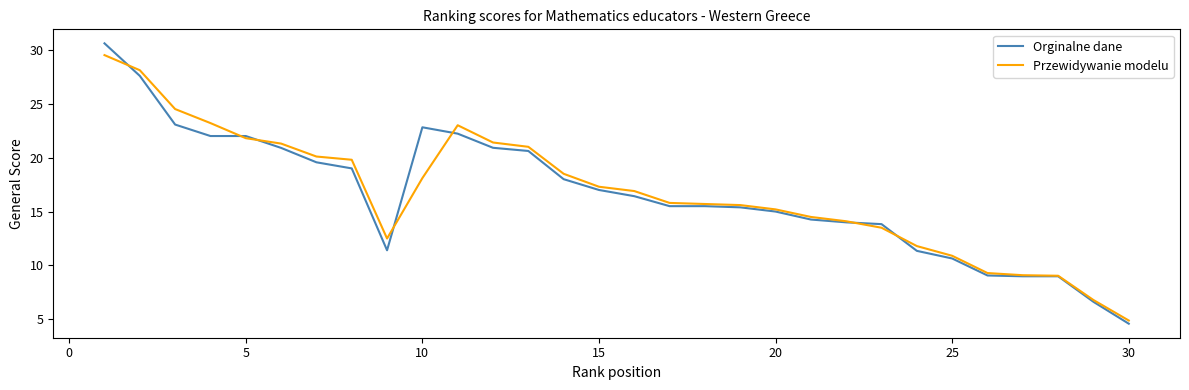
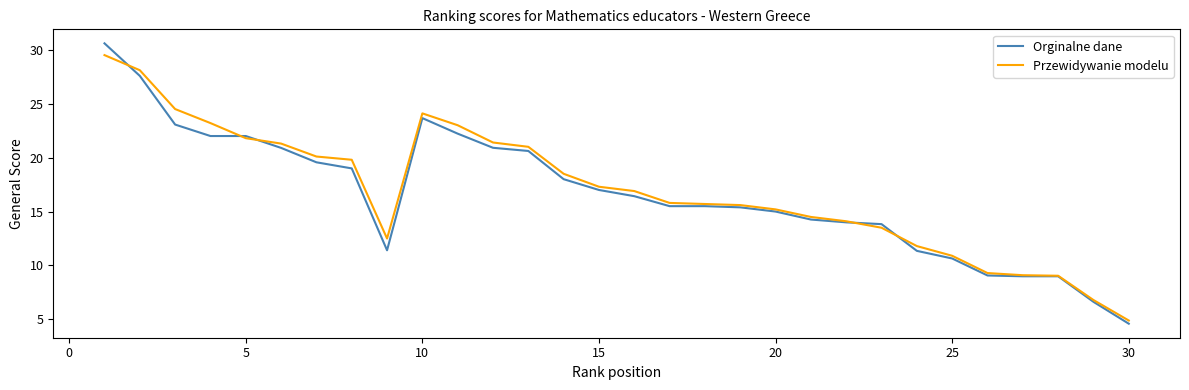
Orginalne dane, 10: 22.8 -> 23.7
Przewidywanie modelu, 10: 18.1 -> 24.1
